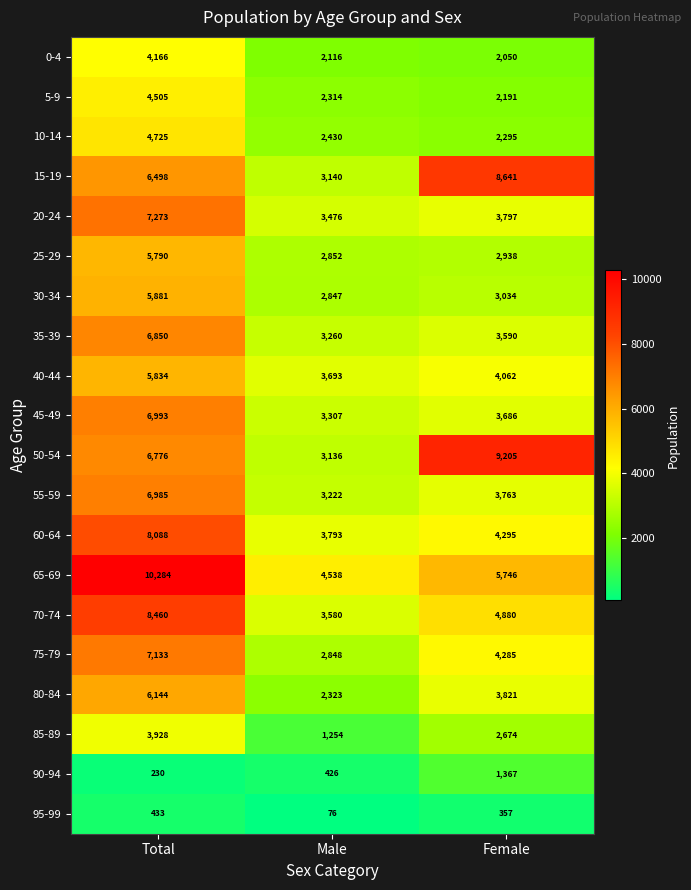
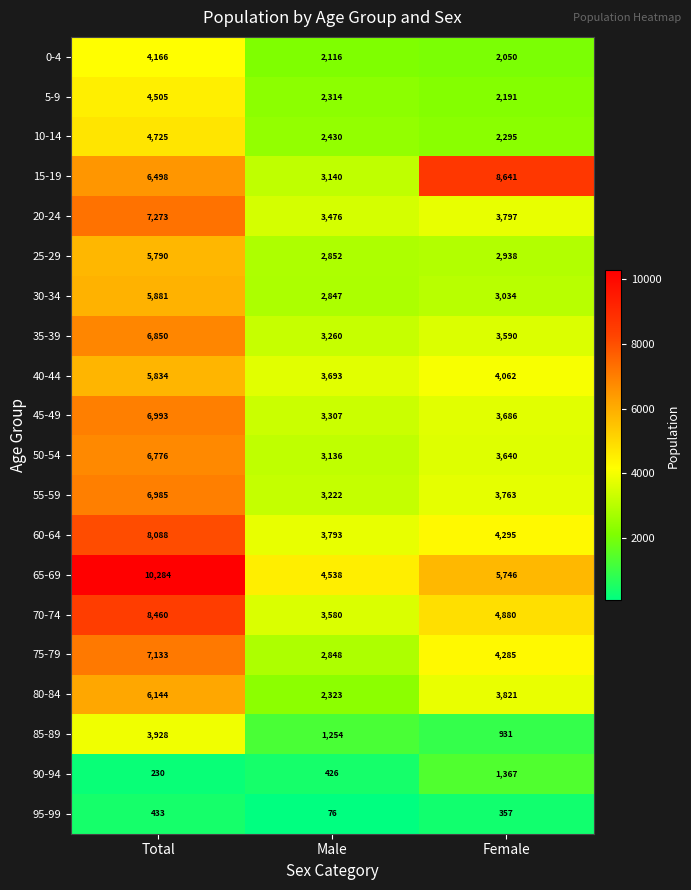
50-54, Female: 9,205 -> 3,640
85-89, Female: 2,674 -> 931
